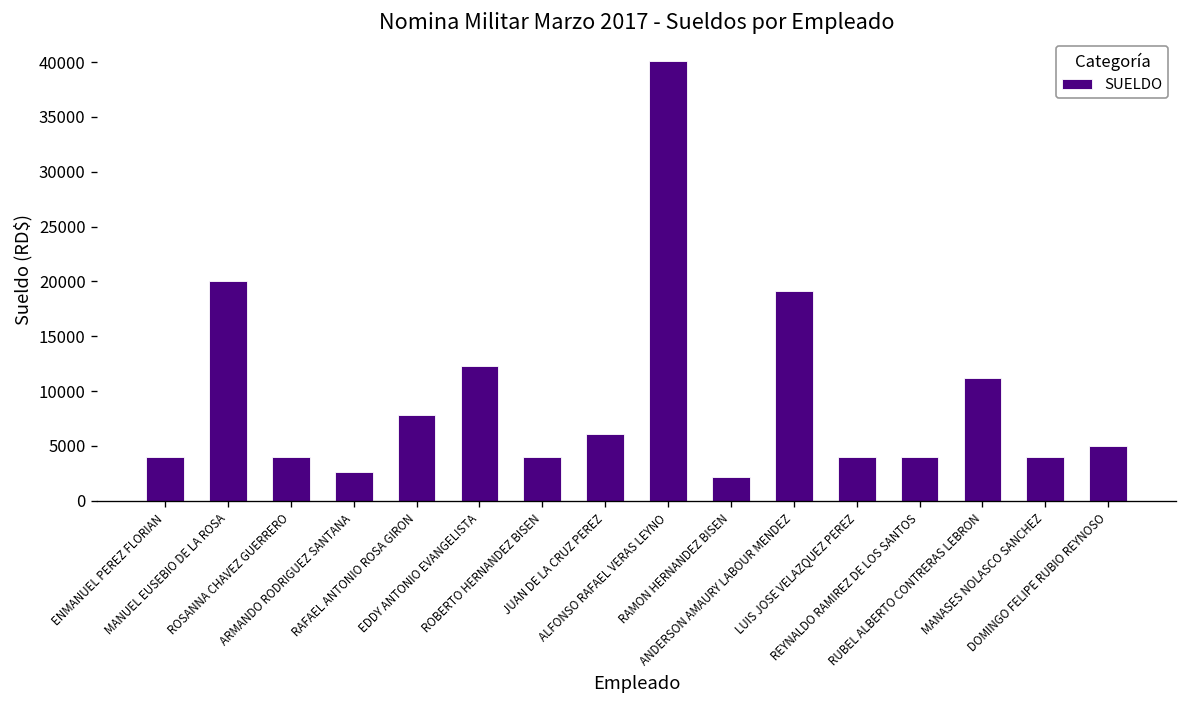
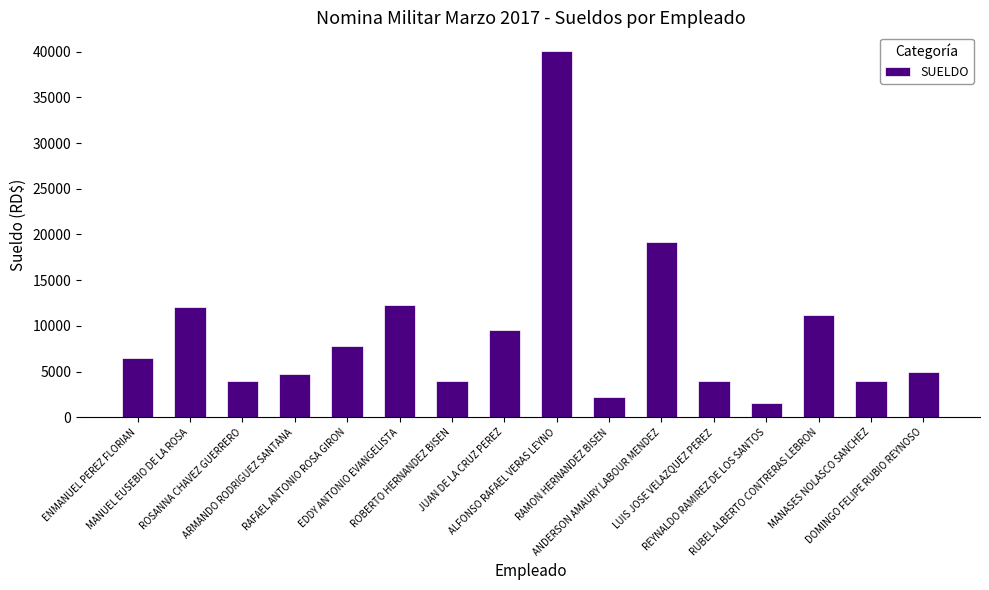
ENMANUEL PEREZ FLORIAN: 4000 -> 6000
MANUEL EUSEBIO DE LA ROSA: 20000 -> 12000
ARMANDO RODRIGUEZ SANTANA: 3000 -> 5000
JUAN DE LA CRUZ PEREZ: 6000 -> 10000
REYNALDO RAMIREZ DE LOS SANTOS: 4000 -> 2000
